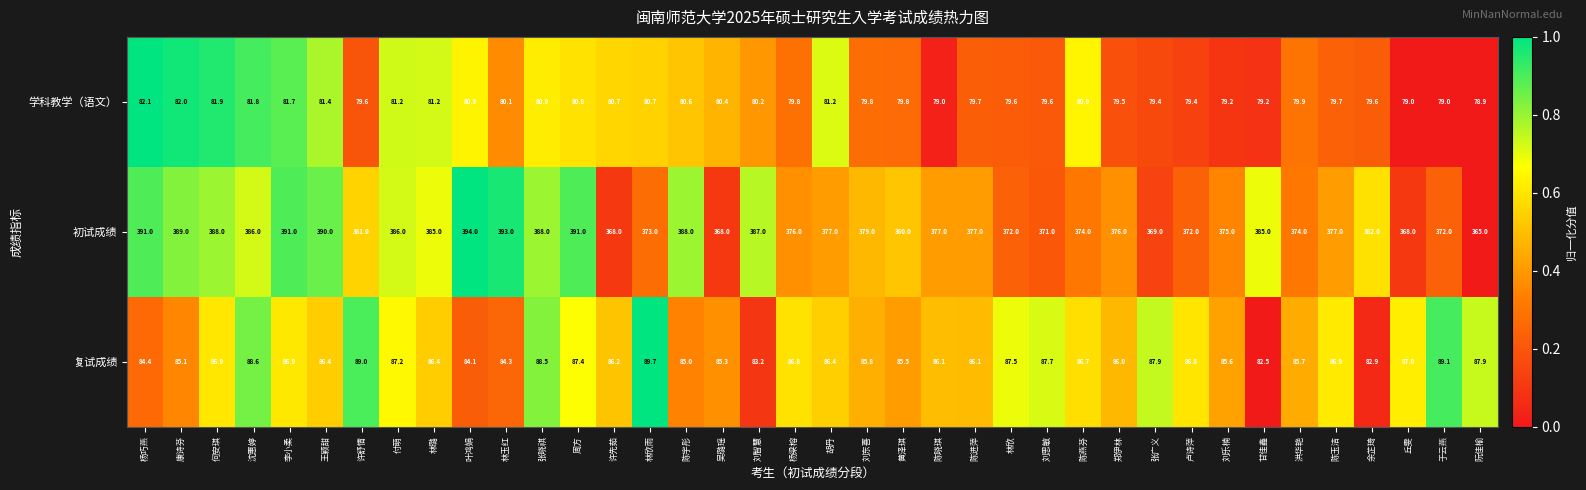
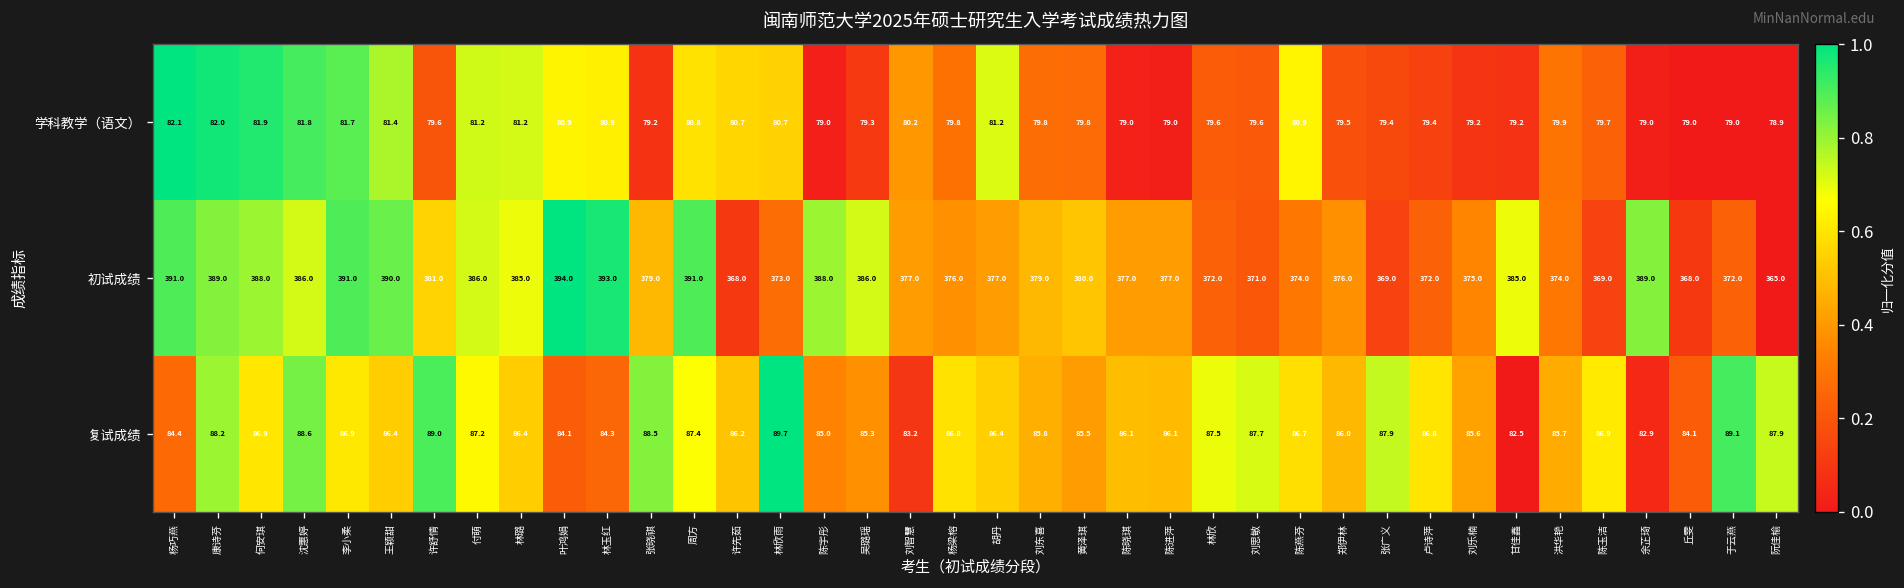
学科教学（语文）, 林玉红: 80.1 -> 80.9
学科教学（语文）, 张晓祺: 80.9 -> 79.2
学科教学（语文）, 陈宇彤: 80.6 -> 79.0
学科教学（语文）, 吴璐瑶: 80.4 -> 79.3
学科教学（语文）, 陈进萍: 79.7 -> 79.0
学科教学（语文）, 余芷琦: 79.6 -> 79.0
初试成绩, 张晓祺: 388.0 -> 379.0
初试成绩, 吴璐瑶: 368.0 -> 386.0
初试成绩, 刘智慧: 387.0 -> 377.0
初试成绩, 陈玉洁: 377.0 -> 369.0
初试成绩, 余芷琦: 382.0 -> 389.0
复试成绩, 康诗芬: 85.1 -> 88.2
复试成绩, 丘雯: 87.0 -> 84.1
